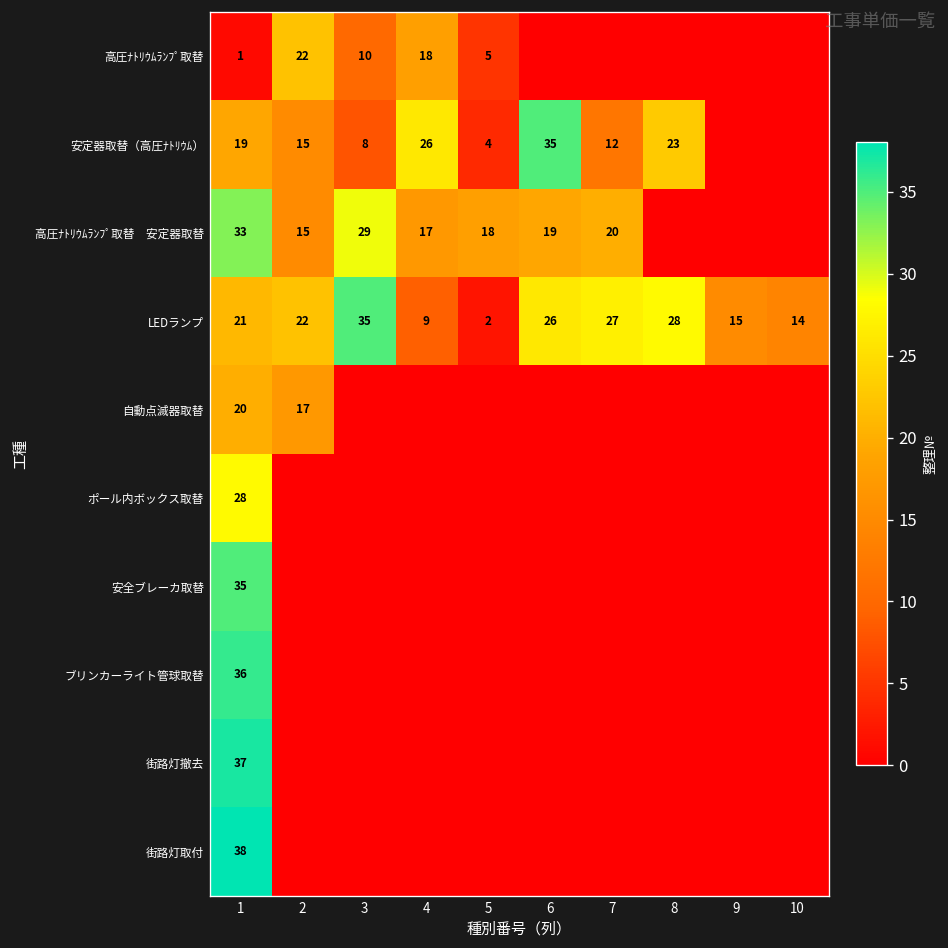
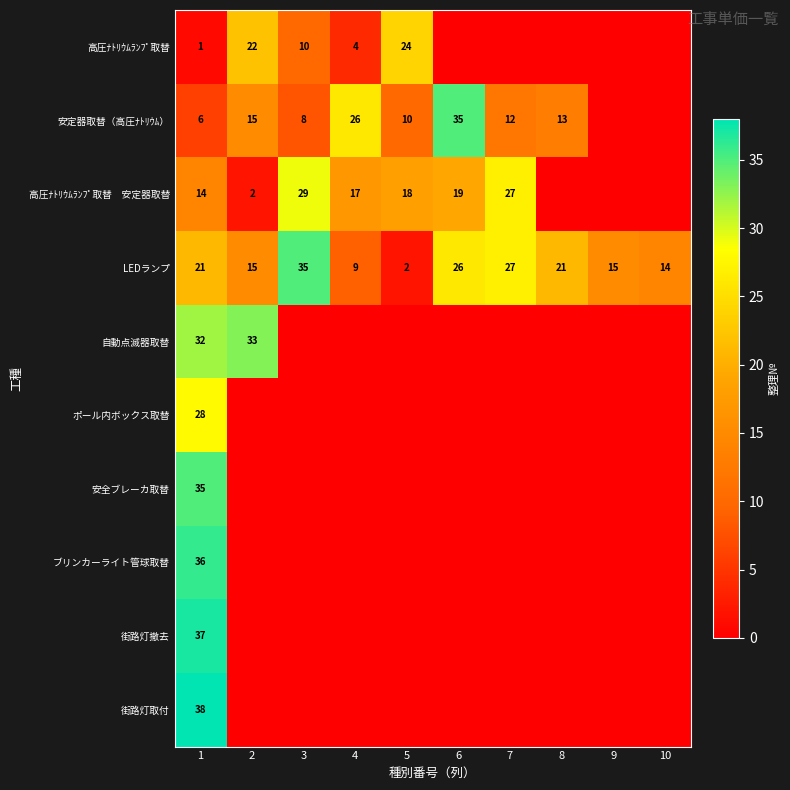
高圧ﾅﾄﾘｳﾑﾗﾝﾌﾟ取替, 4: 18 -> 4
高圧ﾅﾄﾘｳﾑﾗﾝﾌﾟ取替, 5: 5 -> 24
安定器取替（高圧ﾅﾄﾘｳﾑ）, 1: 19 -> 6
安定器取替（高圧ﾅﾄﾘｳﾑ）, 5: 4 -> 10
安定器取替（高圧ﾅﾄﾘｳﾑ）, 8: 23 -> 13
高圧ﾅﾄﾘｳﾑﾗﾝﾌﾟ取替 安定器取替, 1: 33 -> 14
高圧ﾅﾄﾘｳﾑﾗﾝﾌﾟ取替 安定器取替, 2: 15 -> 2
高圧ﾅﾄﾘｳﾑﾗﾝﾌﾟ取替 安定器取替, 7: 20 -> 27
LEDランプ, 2: 22 -> 15
LEDランプ, 8: 28 -> 21
自動点滅器取替, 1: 20 -> 32
自動点滅器取替, 2: 17 -> 33
